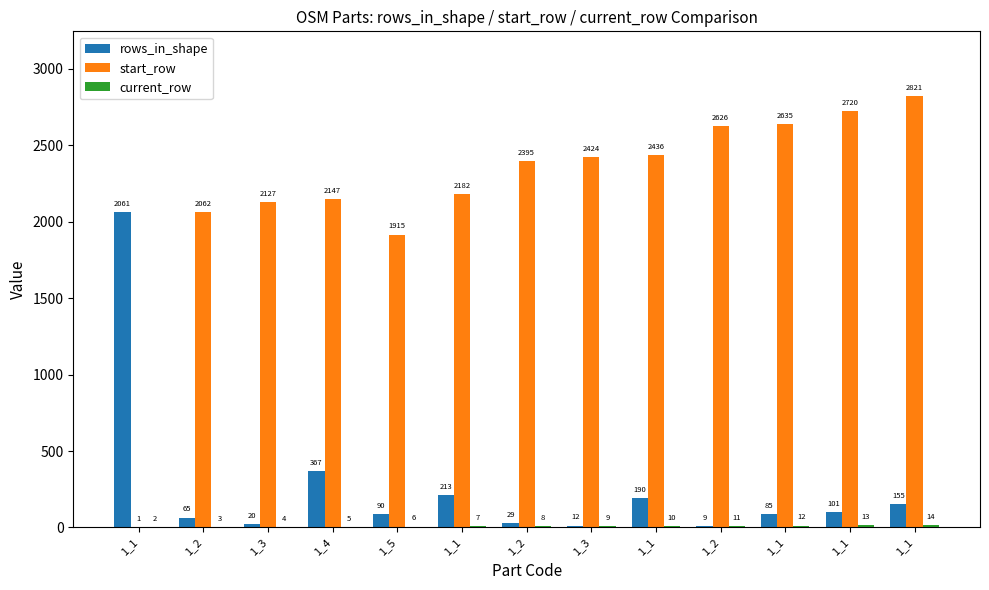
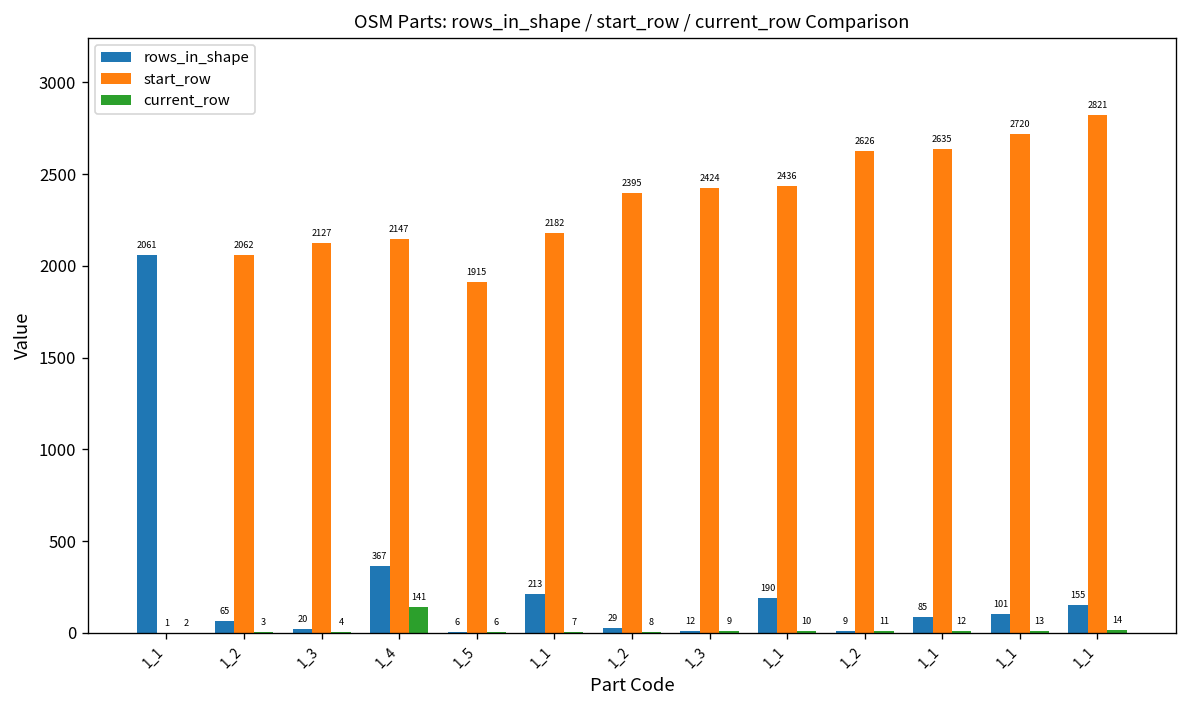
current_row, 1_4: 5 -> 141
rows_in_shape, 1_5: 90 -> 6
